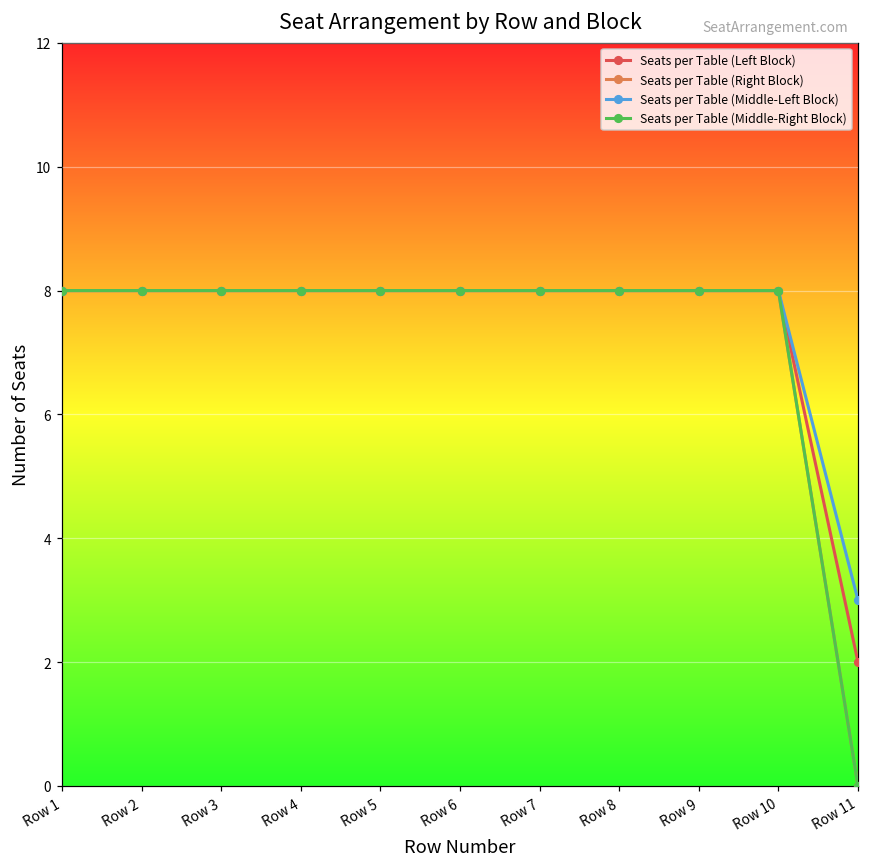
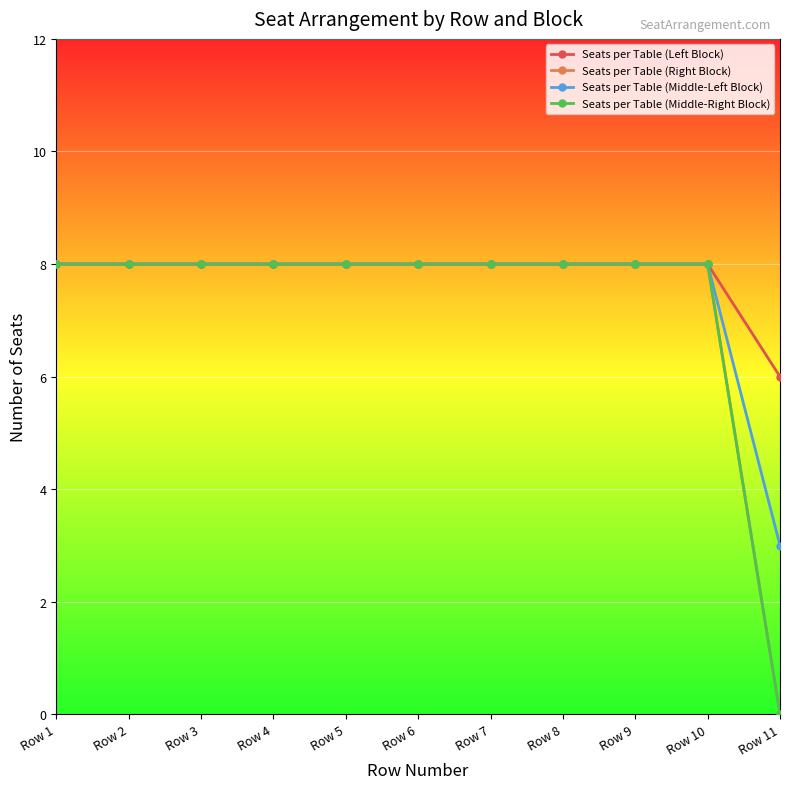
Seats per Table (Left Block), Row 11: 2 -> 6
